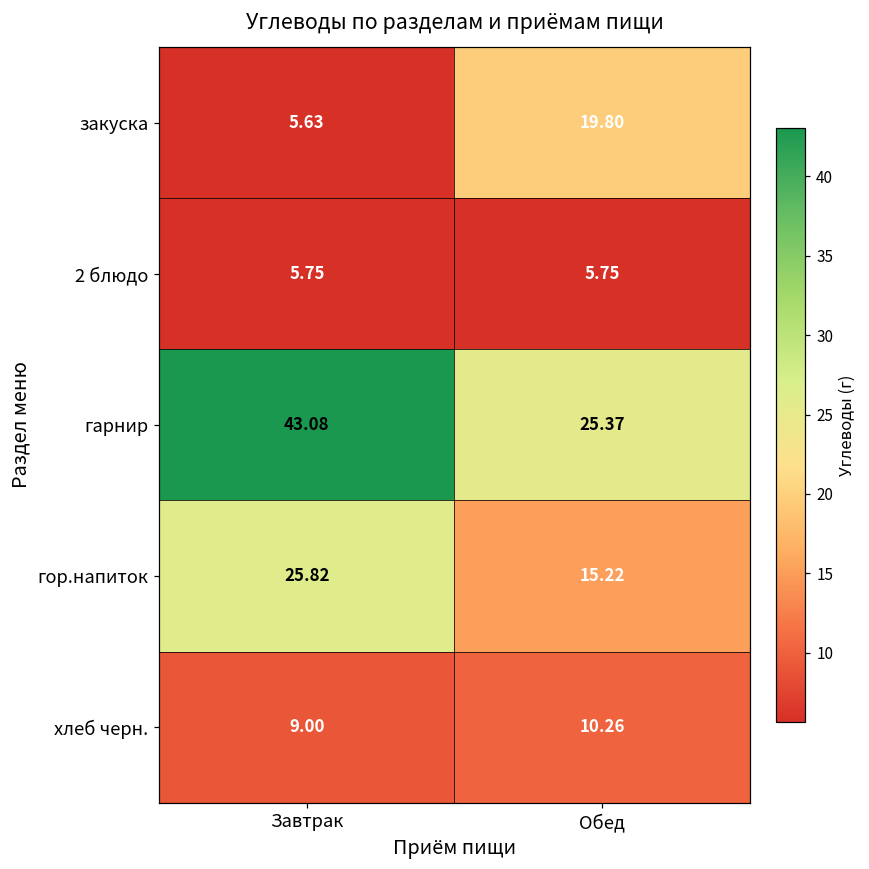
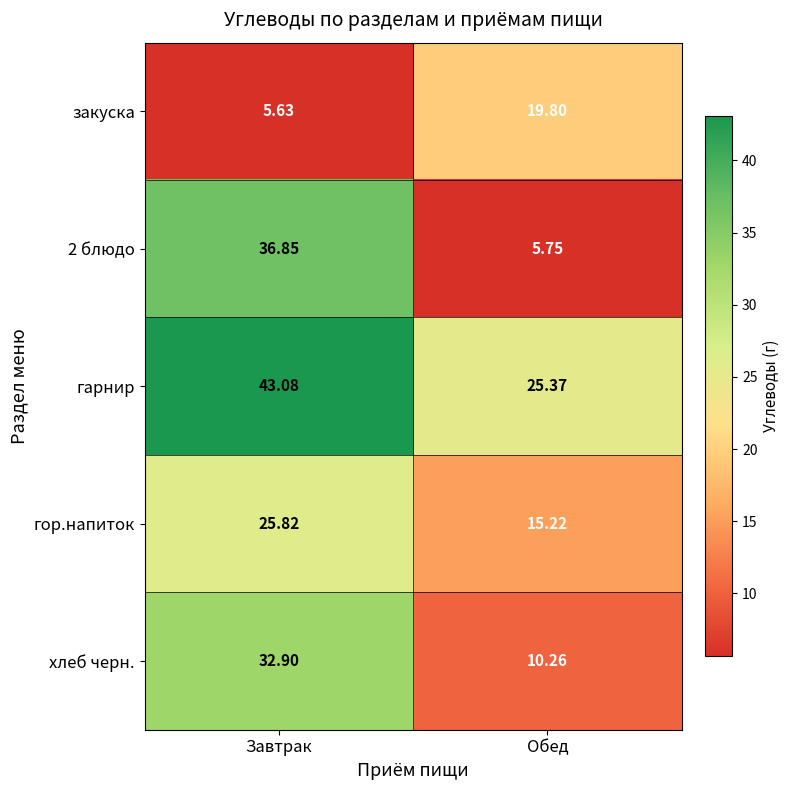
2 блюдо, Завтрак: 5.75 -> 36.85
хлеб черн., Завтрак: 9.00 -> 32.90
